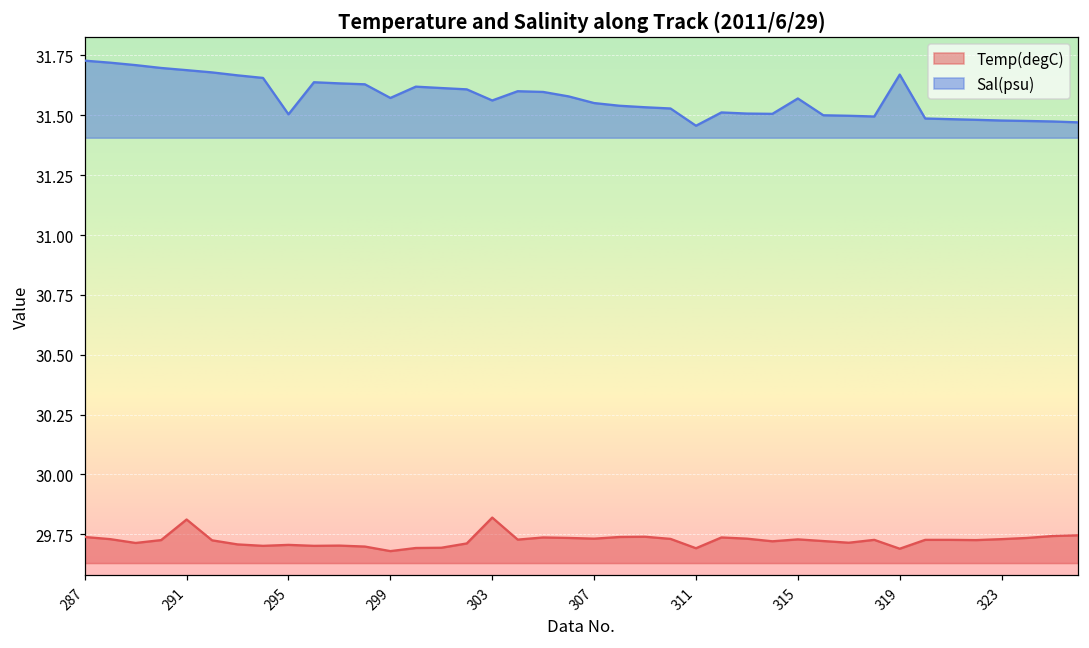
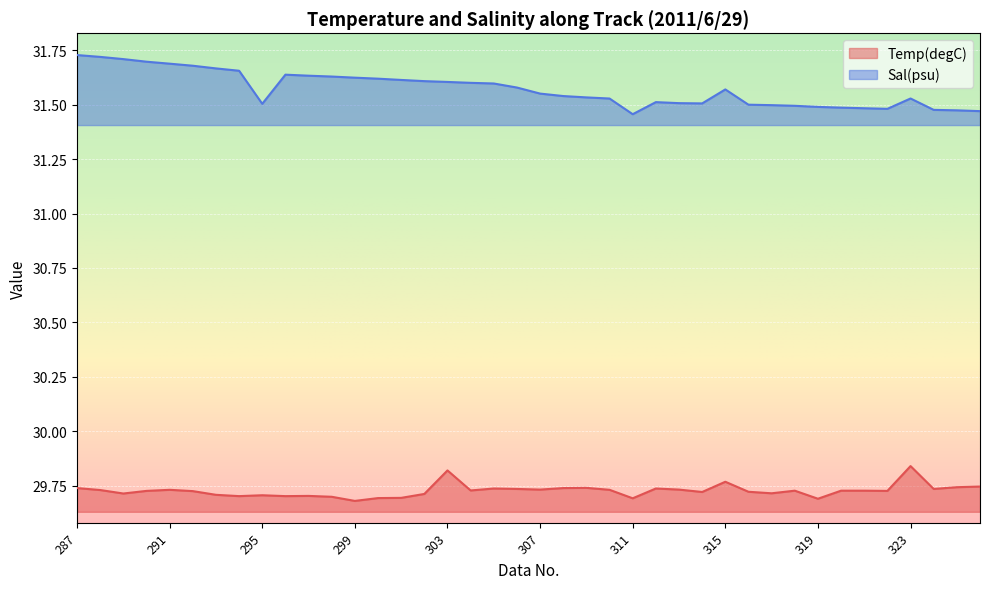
Temp(degC), 291: 29.81 -> 29.73
Sal(psu), 299: 31.57 -> 31.62
Sal(psu), 303: 31.56 -> 31.60
Temp(degC), 315: 29.73 -> 29.77
Sal(psu), 319: 31.67 -> 31.49
Temp(degC), 323: 29.73 -> 29.84
Sal(psu), 323: 31.48 -> 31.53
